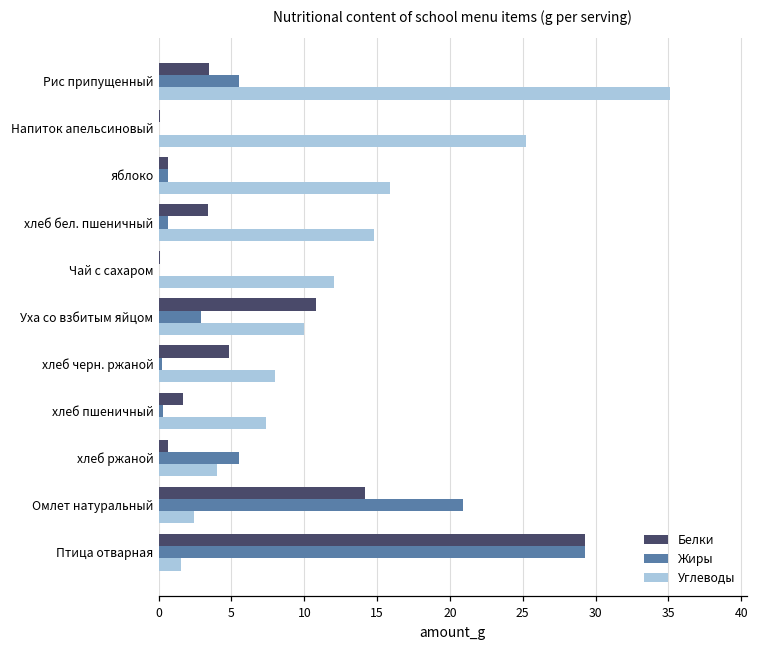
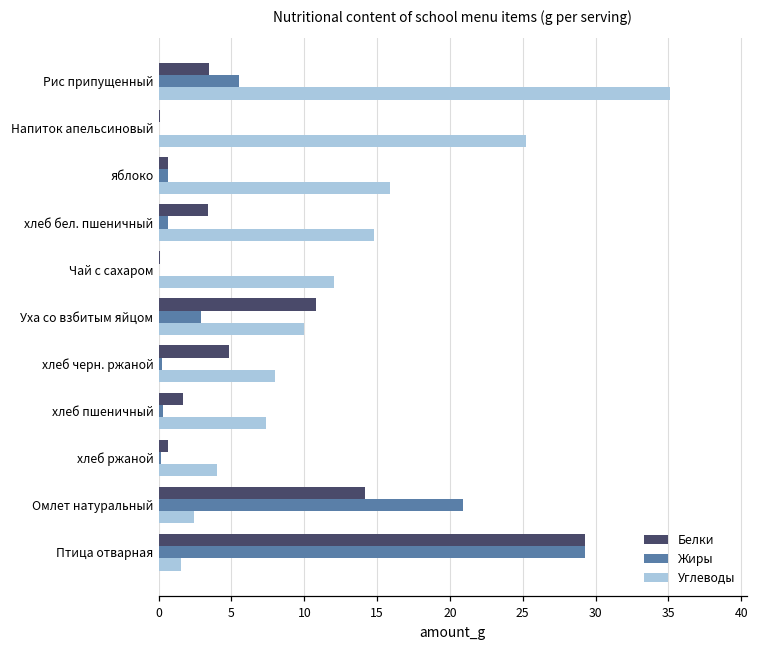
Жиры, хлеб ржаной: 5.5 -> 0.1
